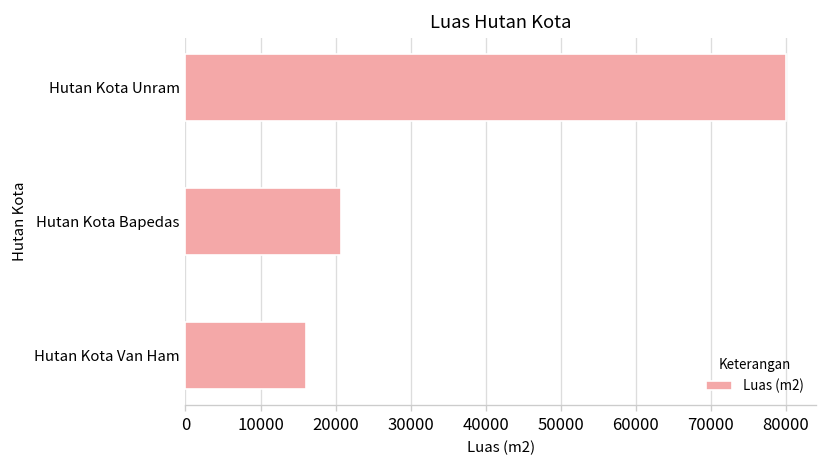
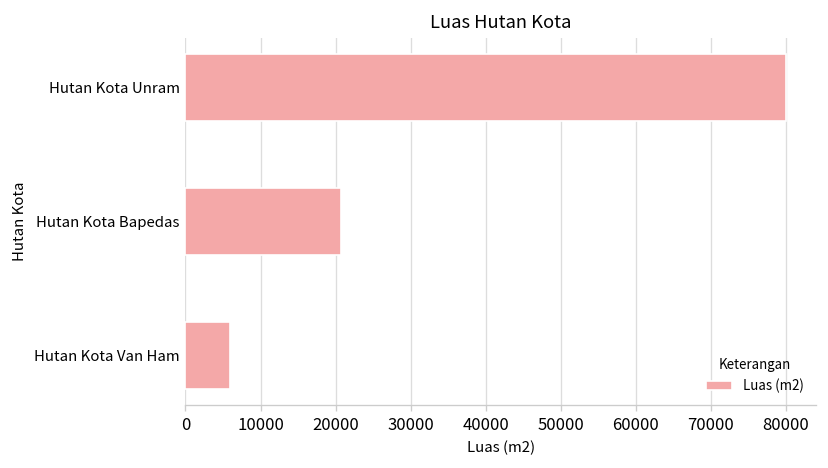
Hutan Kota Van Ham: 16000 -> 6000
